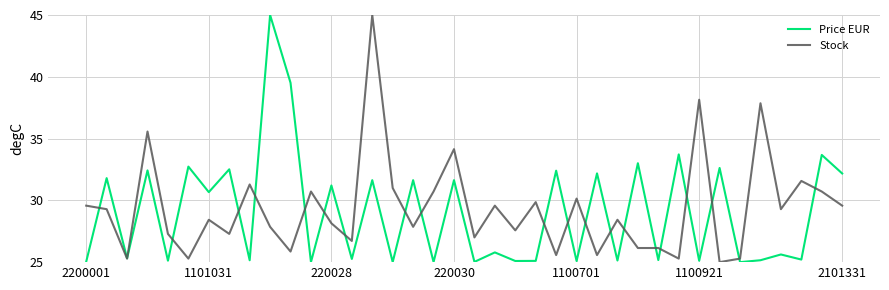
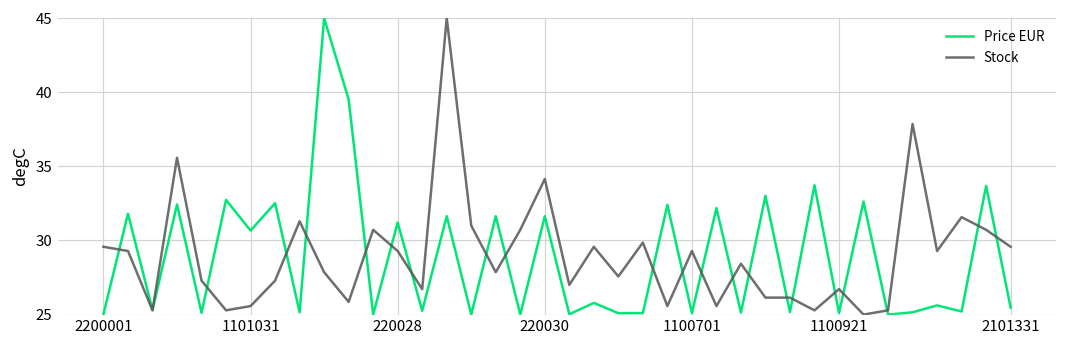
Stock, 1101031: 28.4 -> 25.6
Stock, 220028: 28.1 -> 29.3
Stock, 1100701: 30.1 -> 29.3
Stock, 1100921: 38.1 -> 26.7
Price EUR, 2101331: 32.2 -> 25.5
